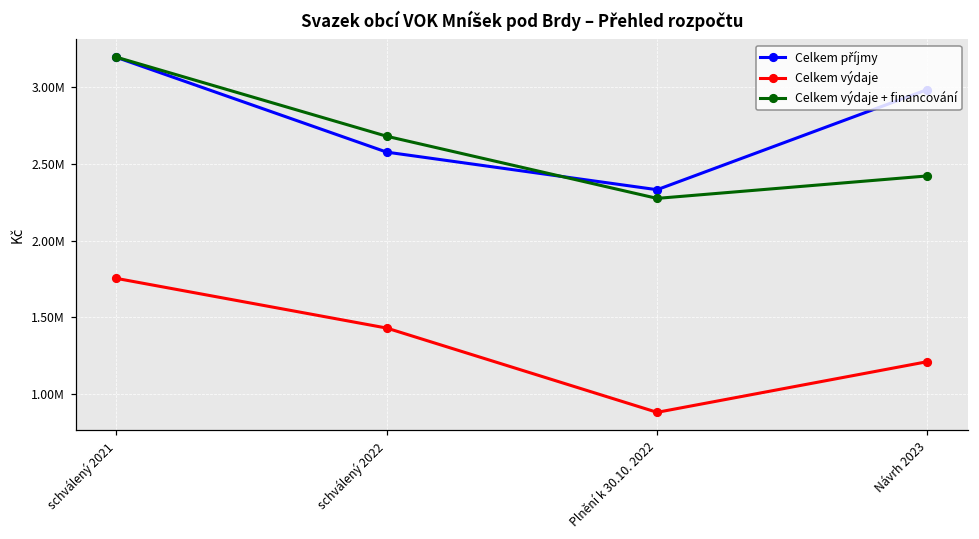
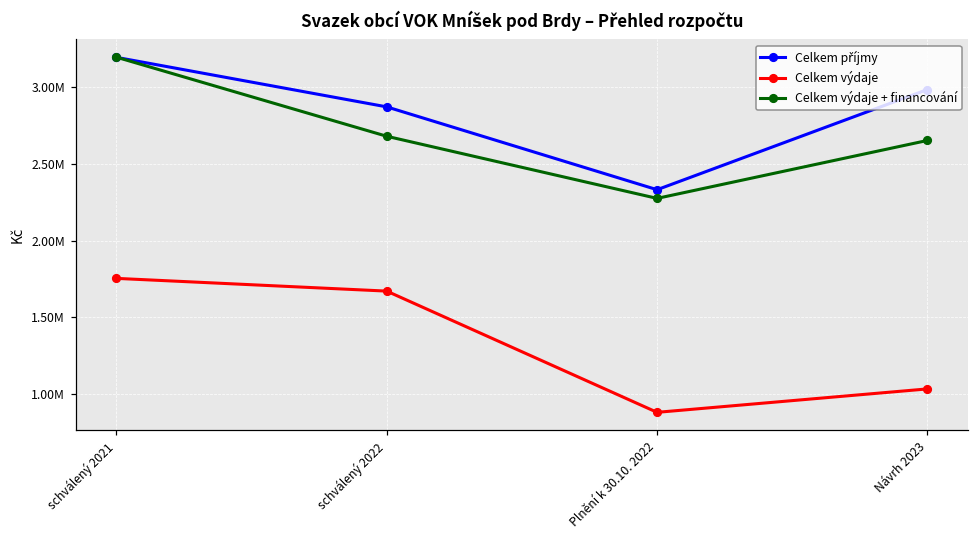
Celkem příjmy, schválený 2022: 2580000 -> 2870000
Celkem výdaje, schválený 2022: 1430000 -> 1670000
Celkem výdaje, Návrh 2023: 1210000 -> 1030000
Celkem výdaje + financování, Návrh 2023: 2420000 -> 2650000
